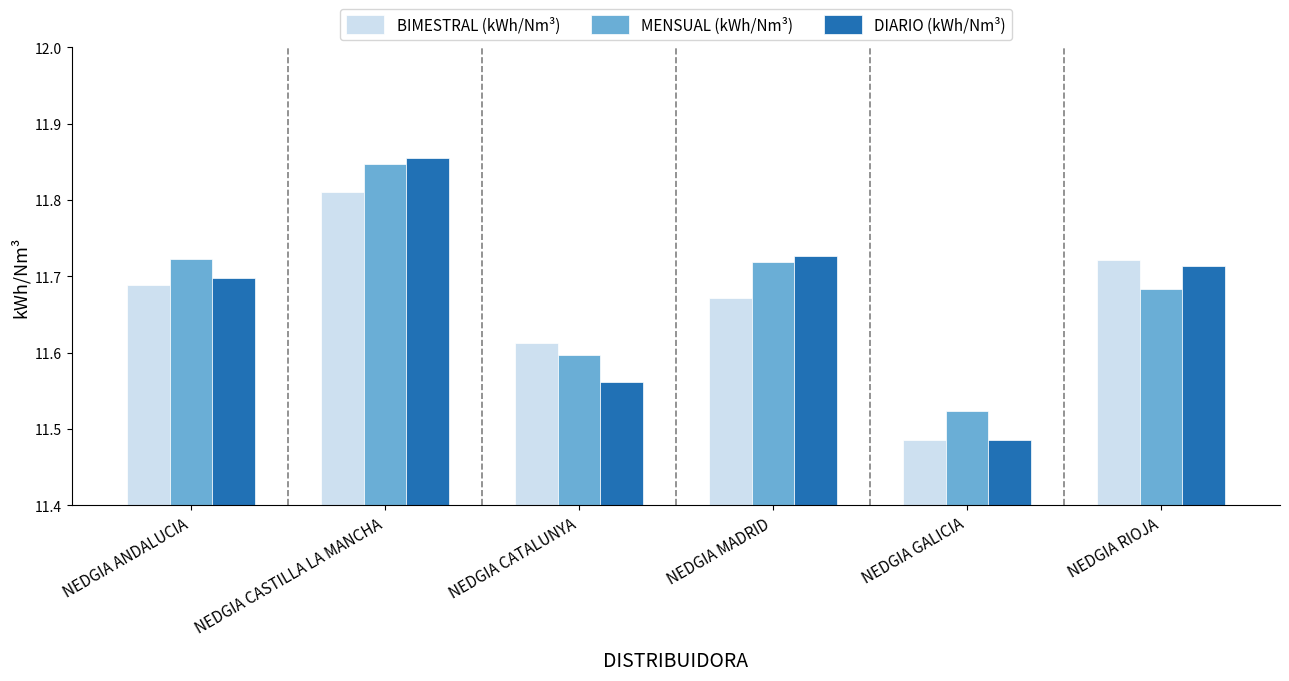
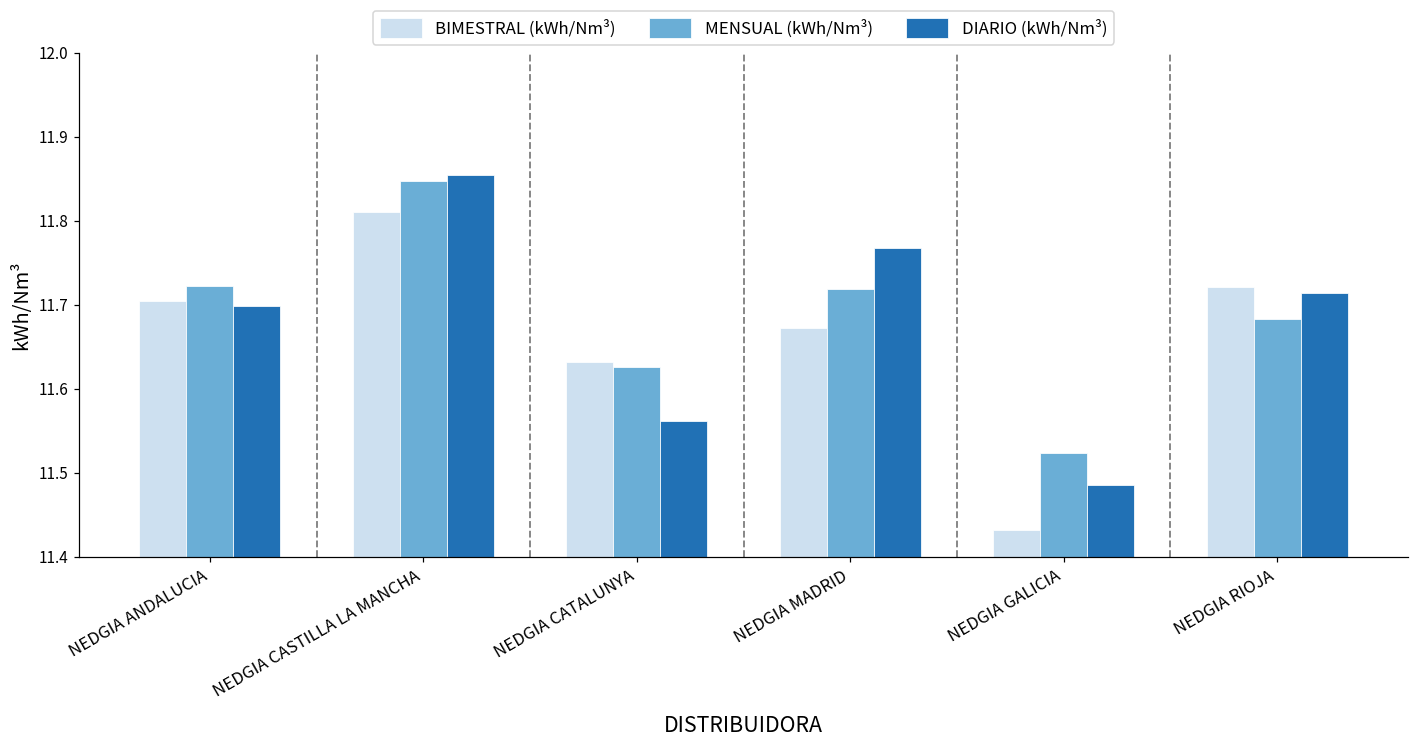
BIMESTRAL (kWh/Nm³), NEDGIA ANDALUCIA: 11.69 -> 11.70
BIMESTRAL (kWh/Nm³), NEDGIA CATALUNYA: 11.61 -> 11.63
MENSUAL (kWh/Nm³), NEDGIA CATALUNYA: 11.60 -> 11.63
DIARIO (kWh/Nm³), NEDGIA MADRID: 11.73 -> 11.77
BIMESTRAL (kWh/Nm³), NEDGIA GALICIA: 11.49 -> 11.43
